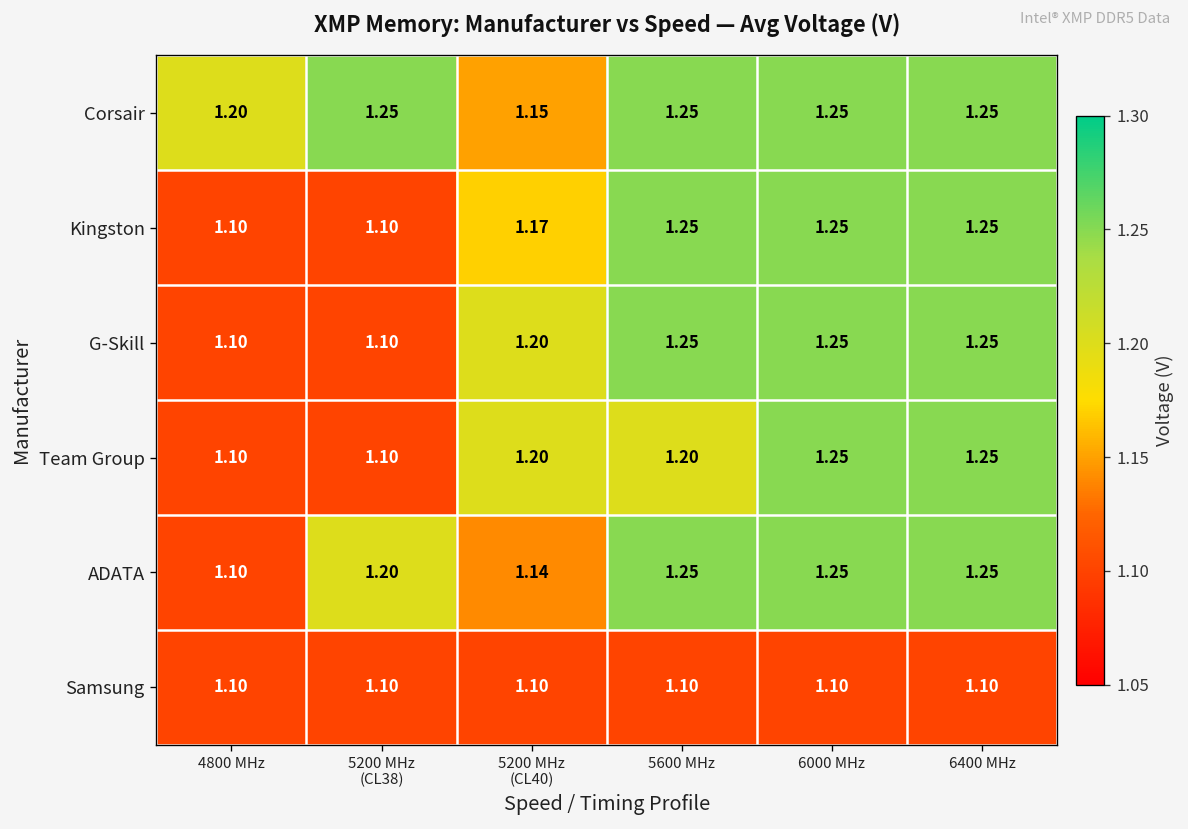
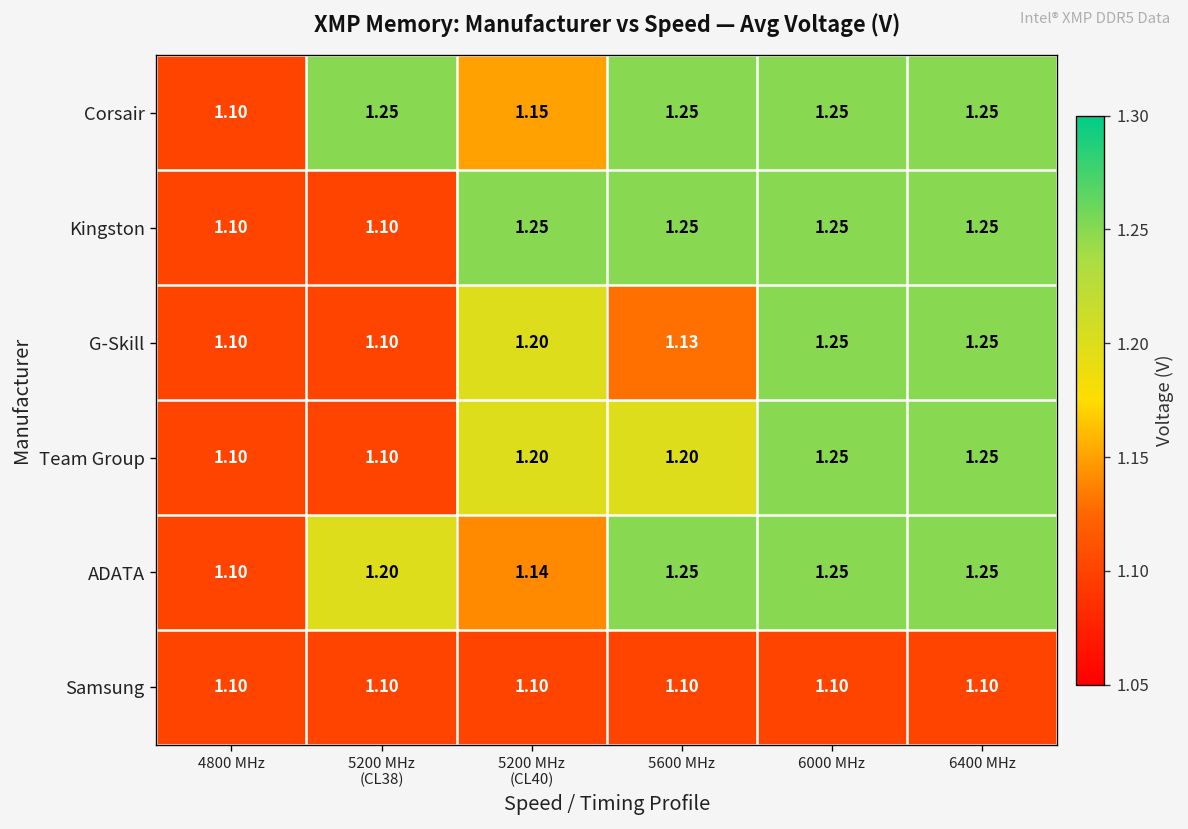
Corsair, 4800 MHz: 1.20 -> 1.10
Kingston, 5200 MHz (CL40): 1.17 -> 1.25
G-Skill, 5600 MHz: 1.25 -> 1.13
